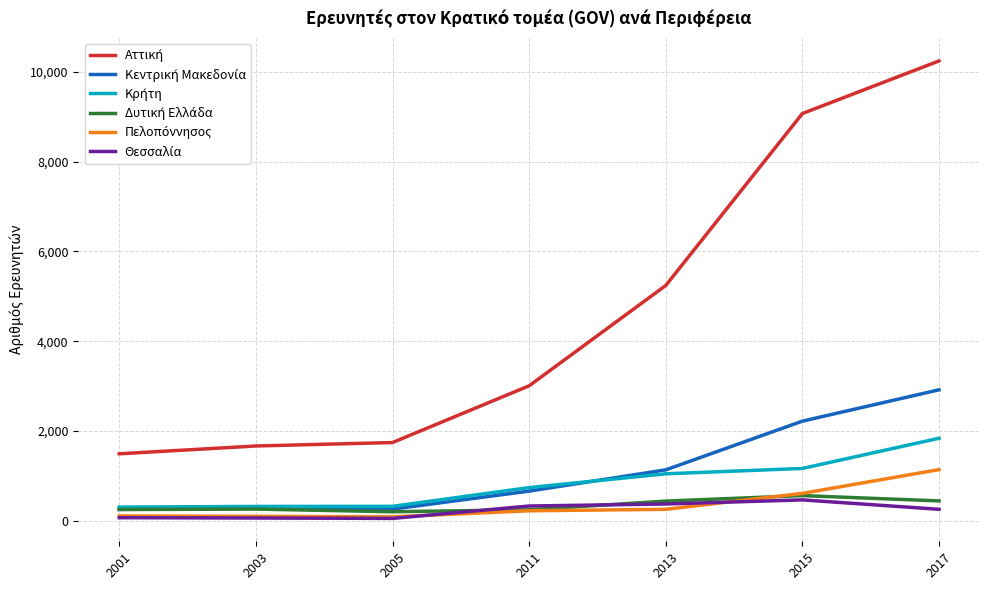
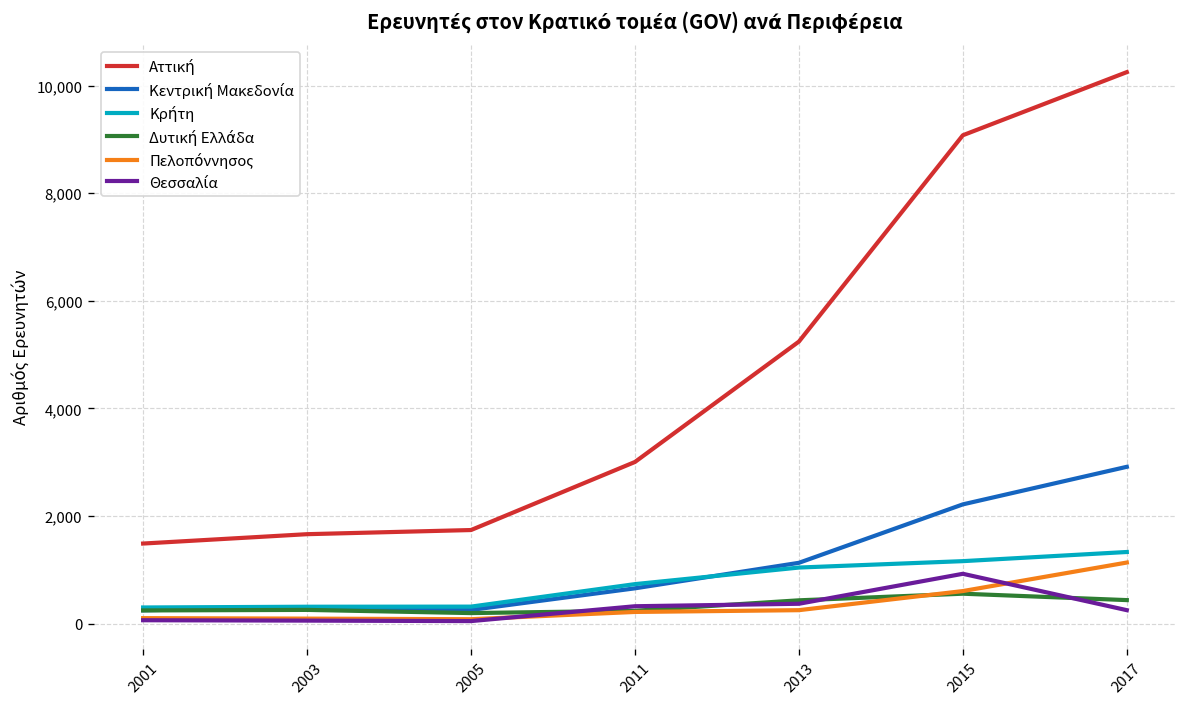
Θεσσαλία, 2015: 500 -> 900
Κρήτη, 2017: 1,800 -> 1,300
